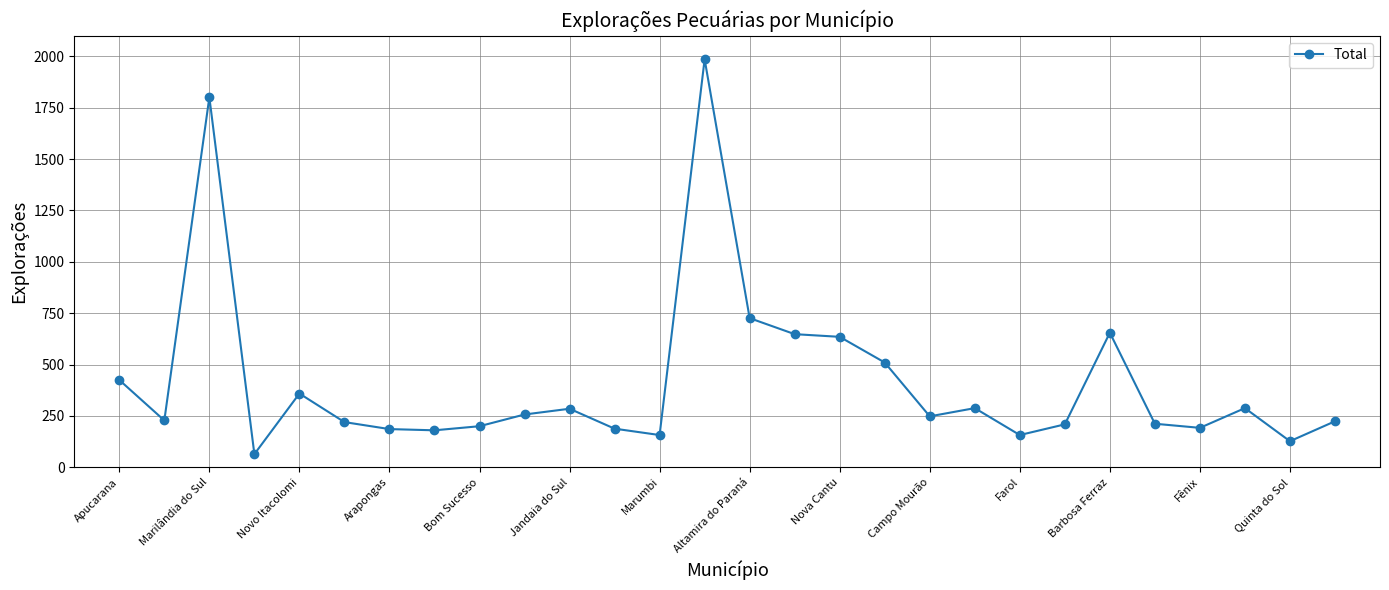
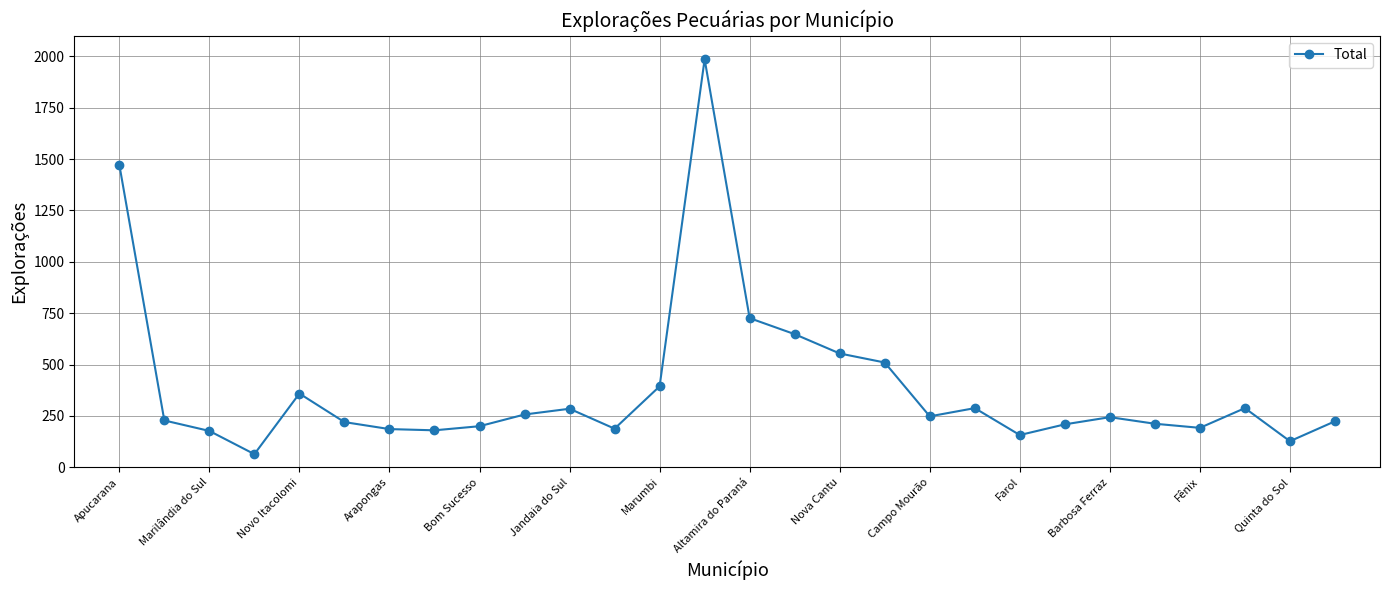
Apucarana: 430 -> 1470
Marilândia do Sul: 1800 -> 180
Marumbi: 160 -> 390
Nova Cantu: 640 -> 550
Barbosa Ferraz: 660 -> 240
